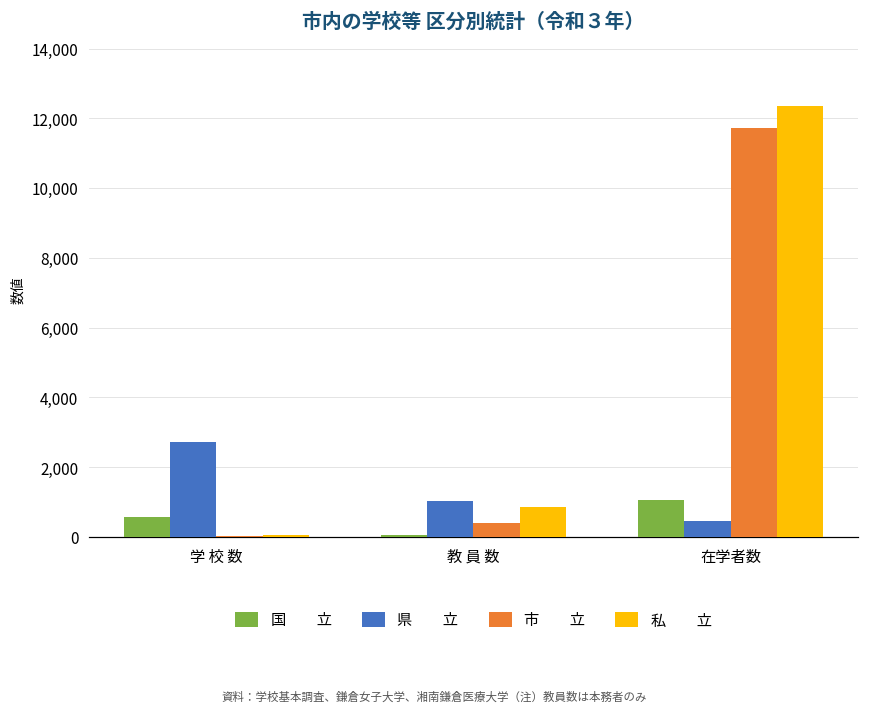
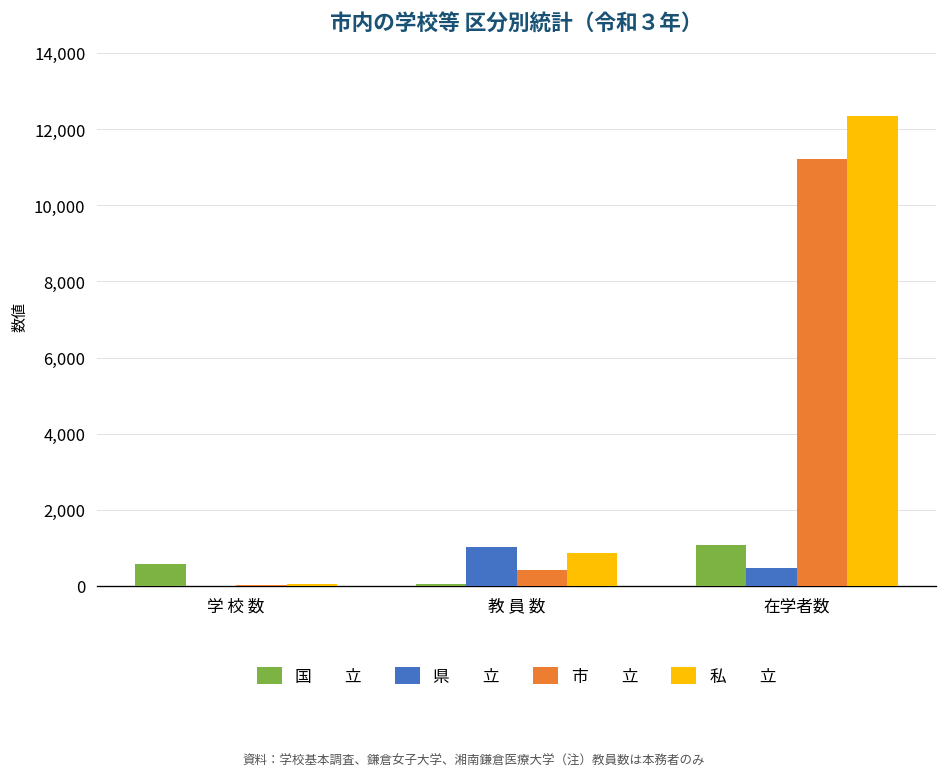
県 立, 学 校 数: 2,700 -> 0
市 立, 在学者数: 11,700 -> 11,200
